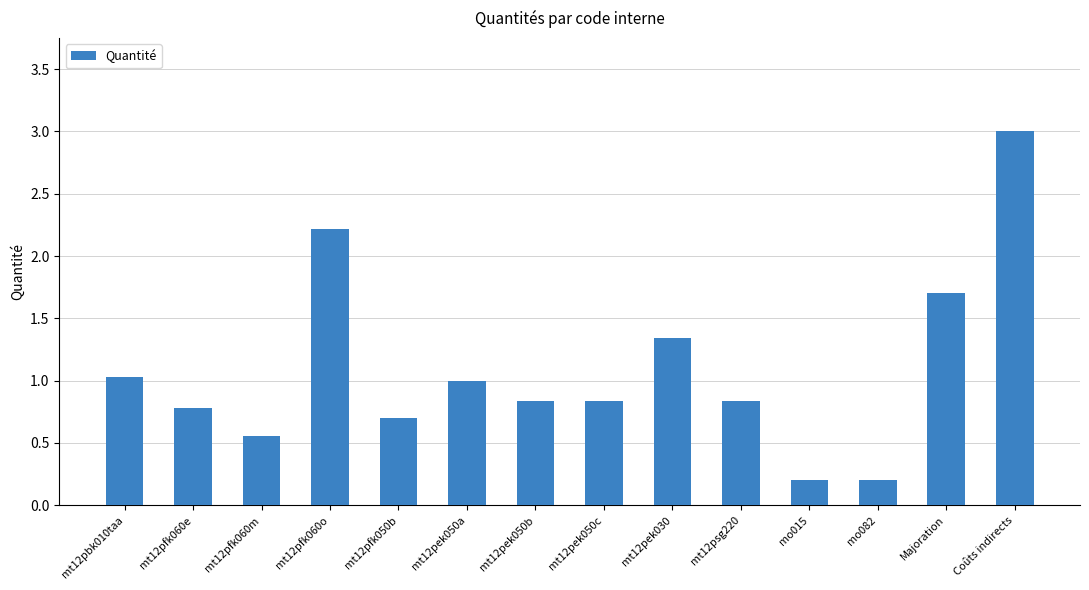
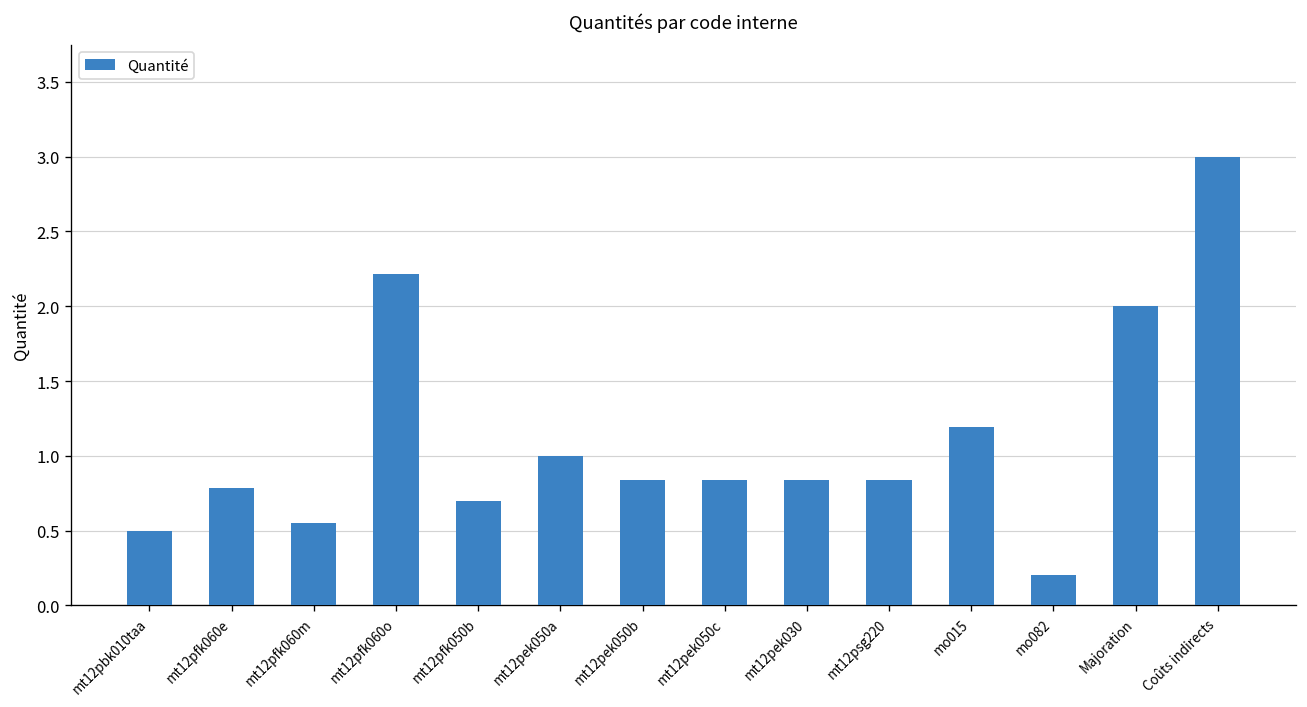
mt12pbk010taa: 1.03 -> 0.50
mt12pek030: 1.34 -> 0.84
mo015: 0.20 -> 1.20
Majoration: 1.7 -> 2.0
